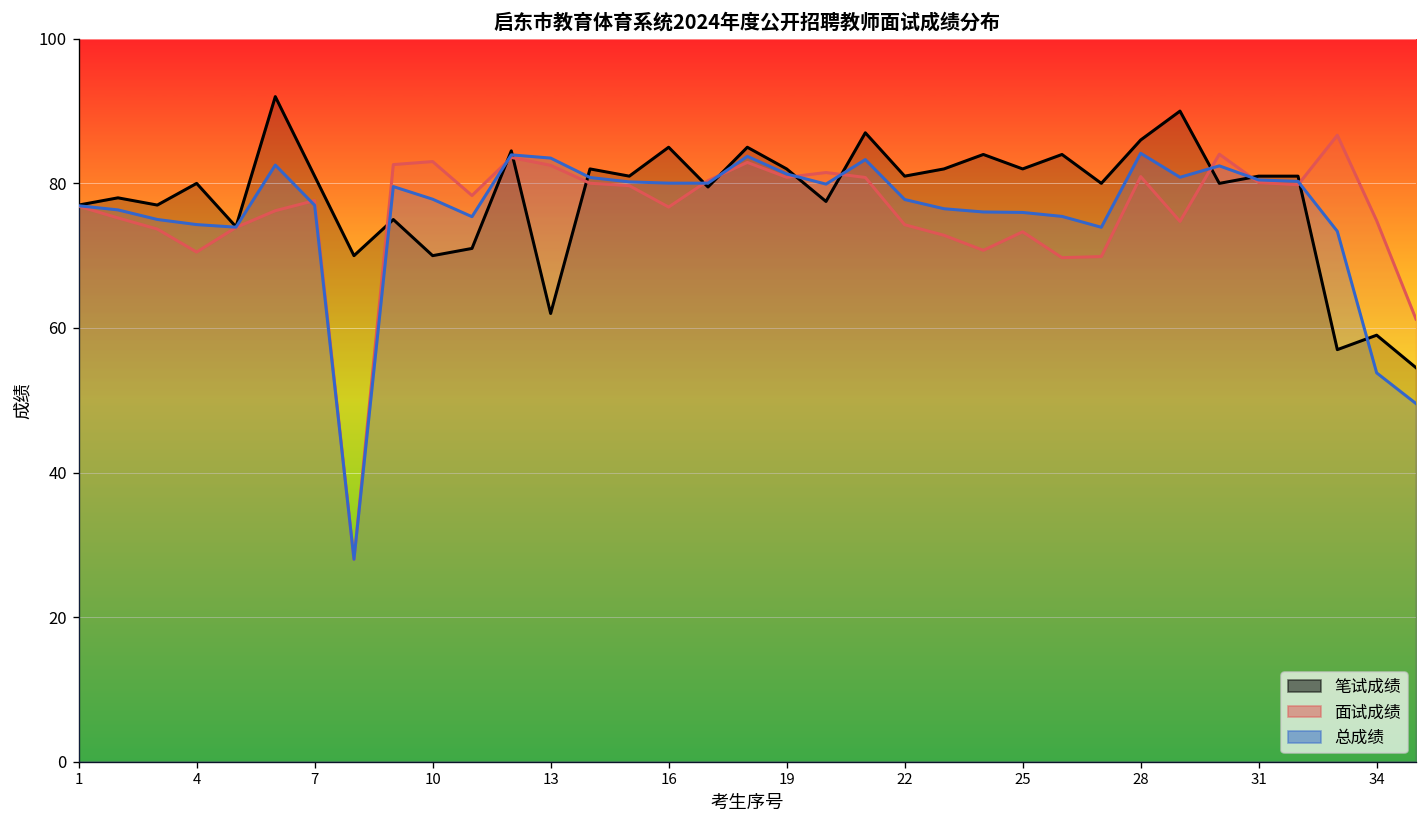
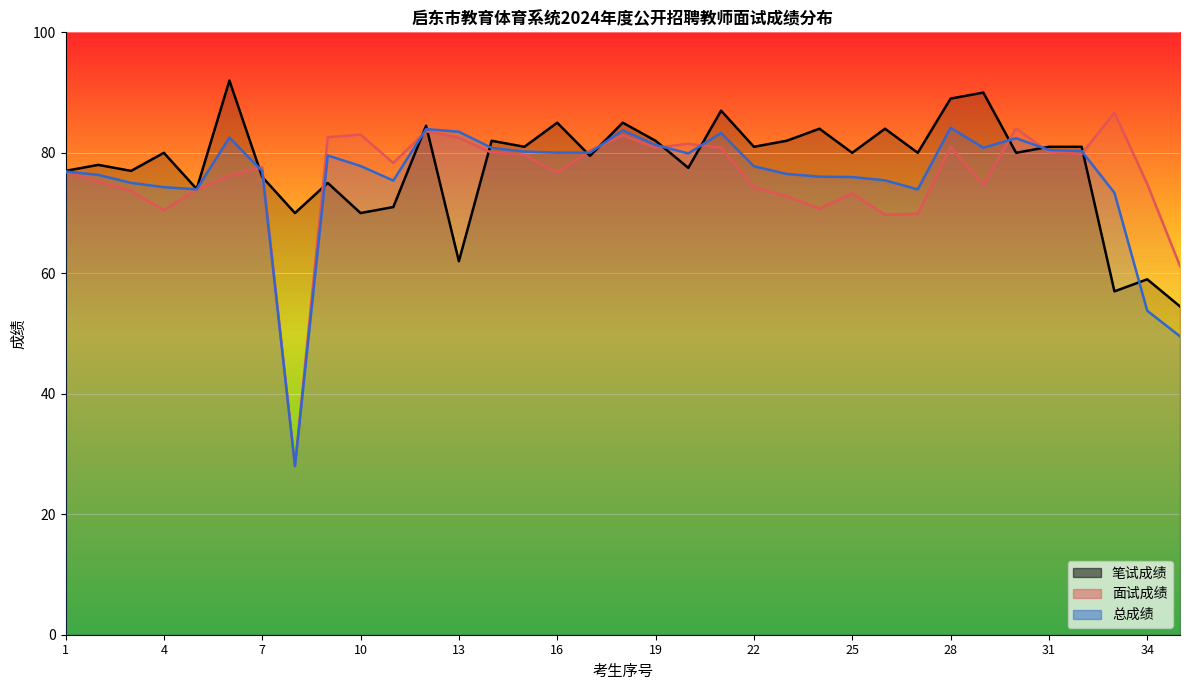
笔试成绩, 7: 81 -> 76
笔试成绩, 25: 82 -> 80
笔试成绩, 28: 86 -> 89
